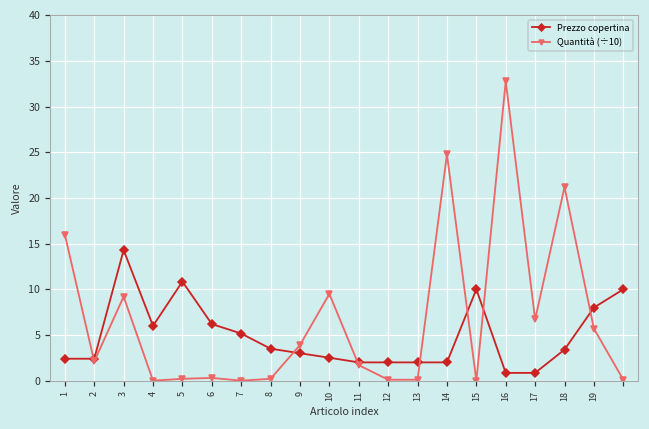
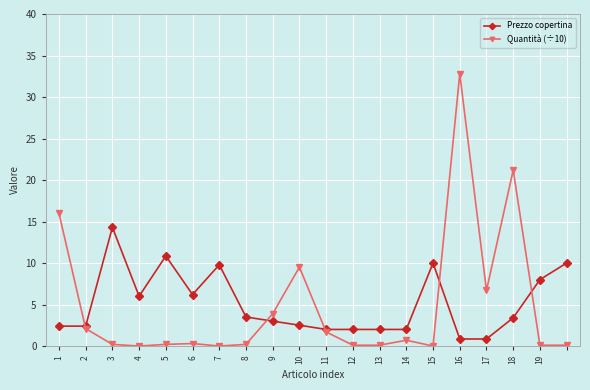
Quantità (÷10), 3: 9 -> 0
Prezzo copertina, 7: 5 -> 10
Quantità (÷10), 14: 25 -> 1
Quantità (÷10), 19: 6 -> 0
